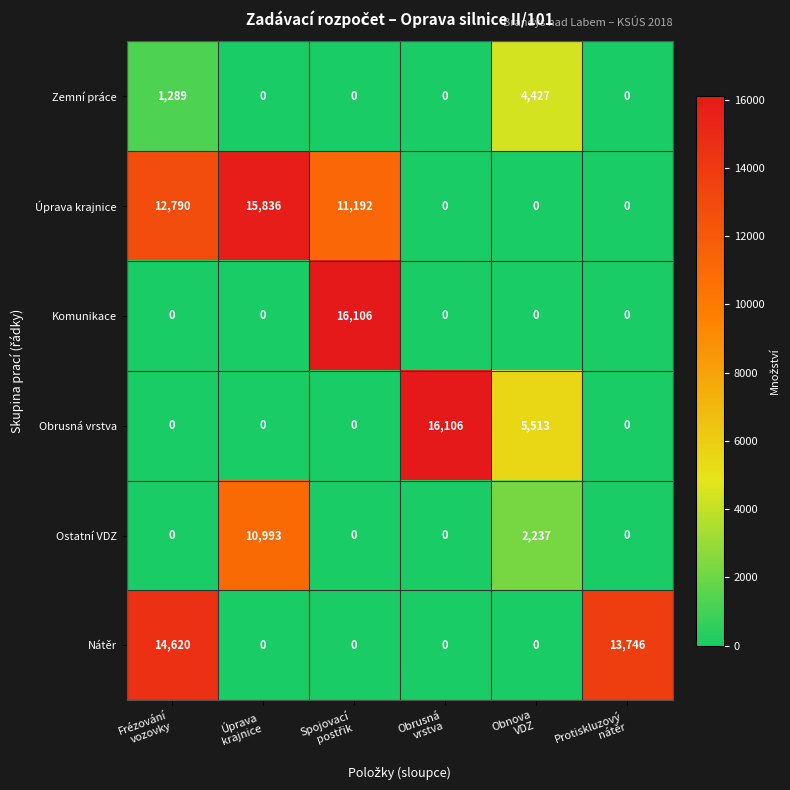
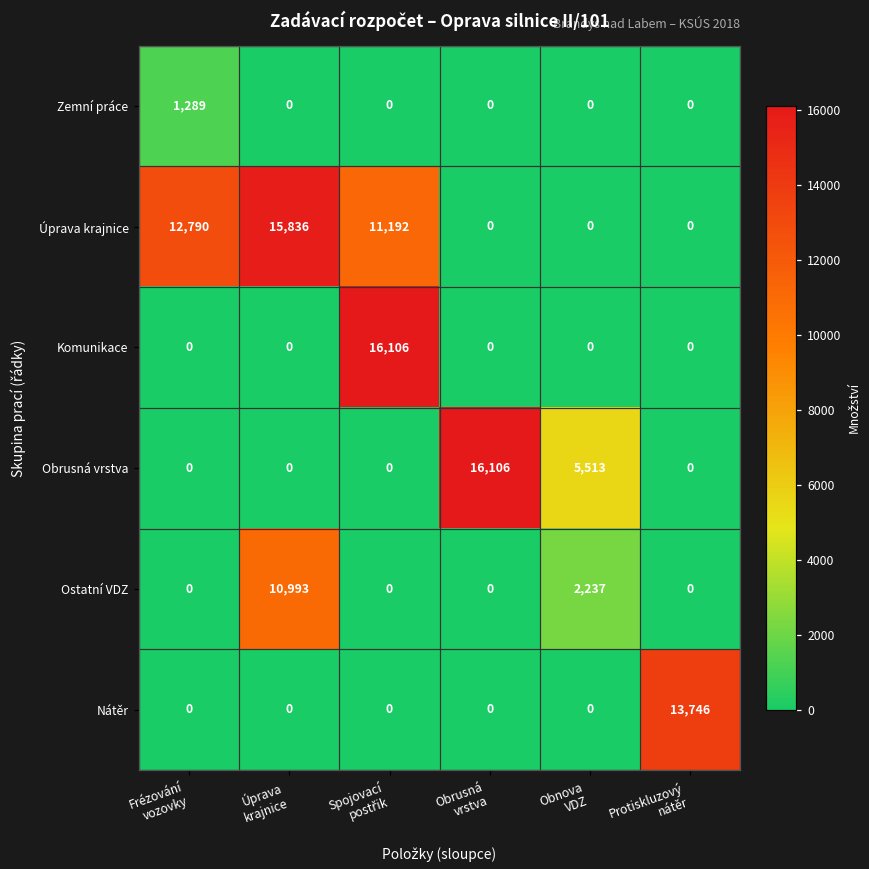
Zemní práce, Obnova VDZ: 4,427 -> 0
Nátěr, Frézování vozovky: 14,620 -> 0
